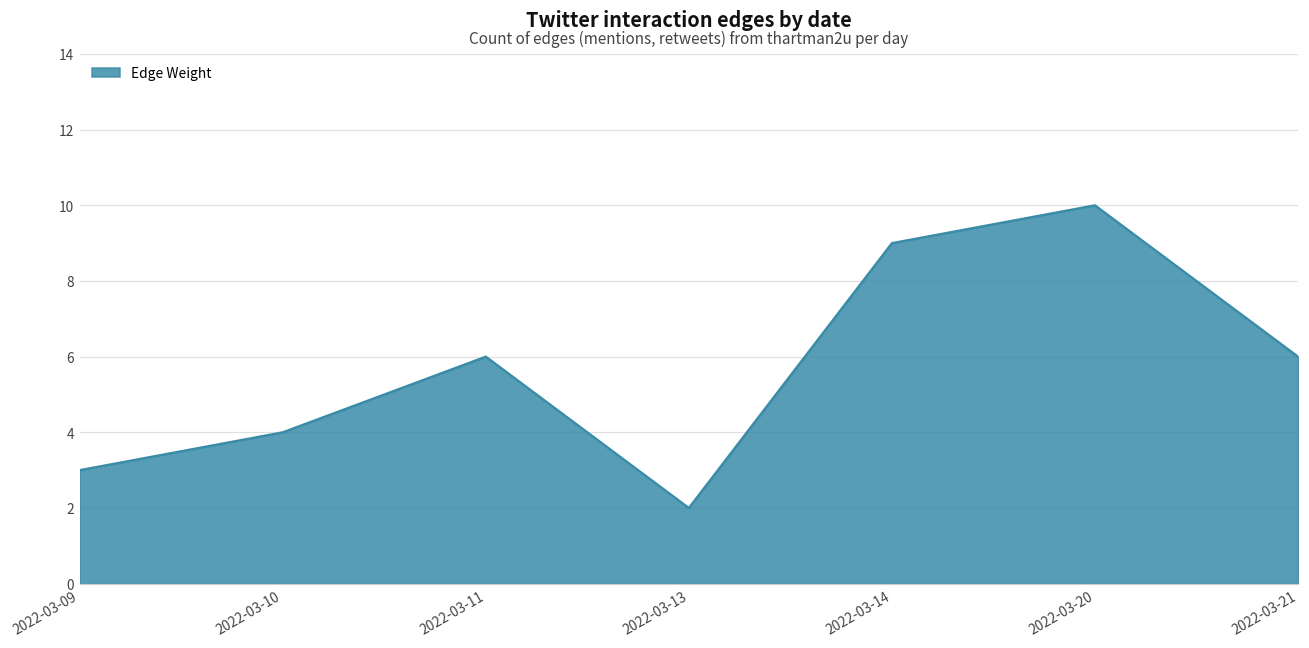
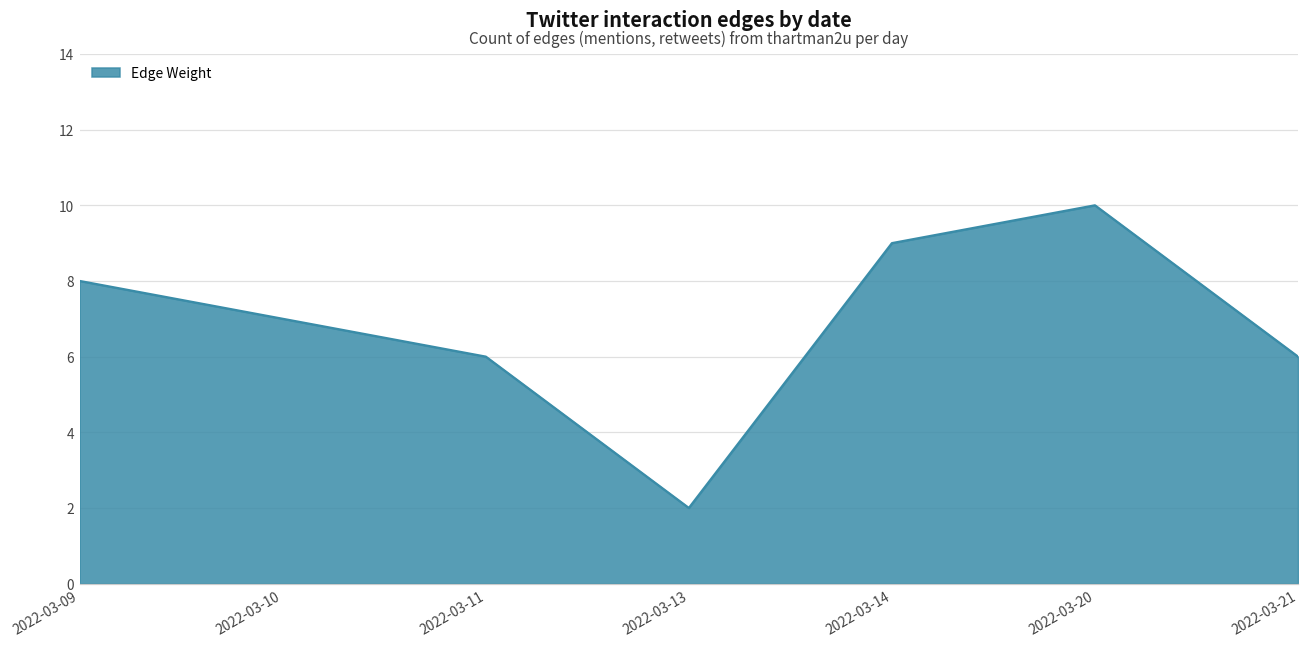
2022-03-09: 3 -> 8
2022-03-10: 4 -> 7
